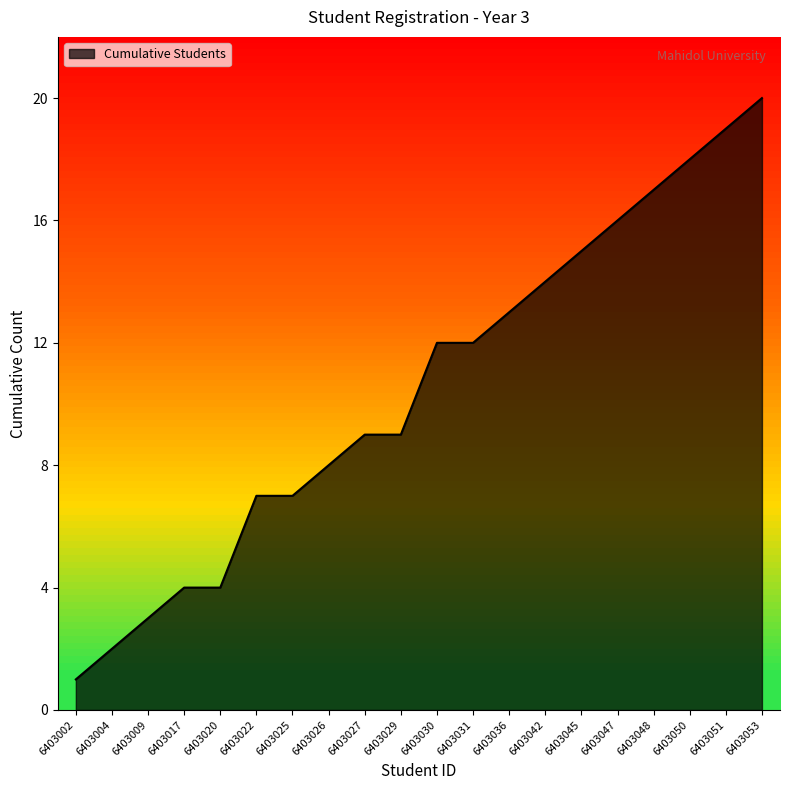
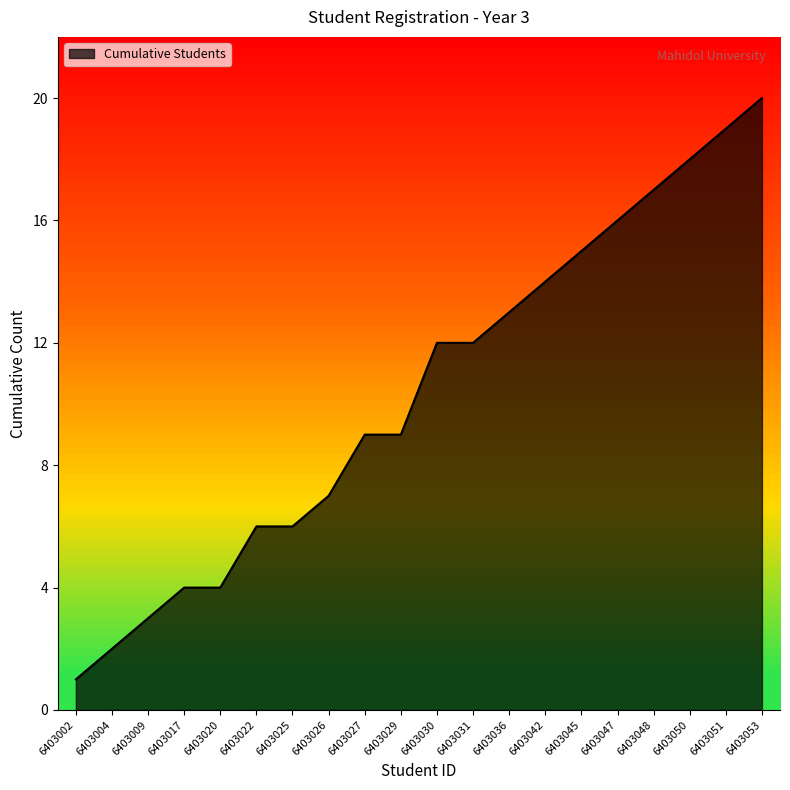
6403022: 7 -> 6
6403025: 7 -> 6
6403026: 8 -> 7
